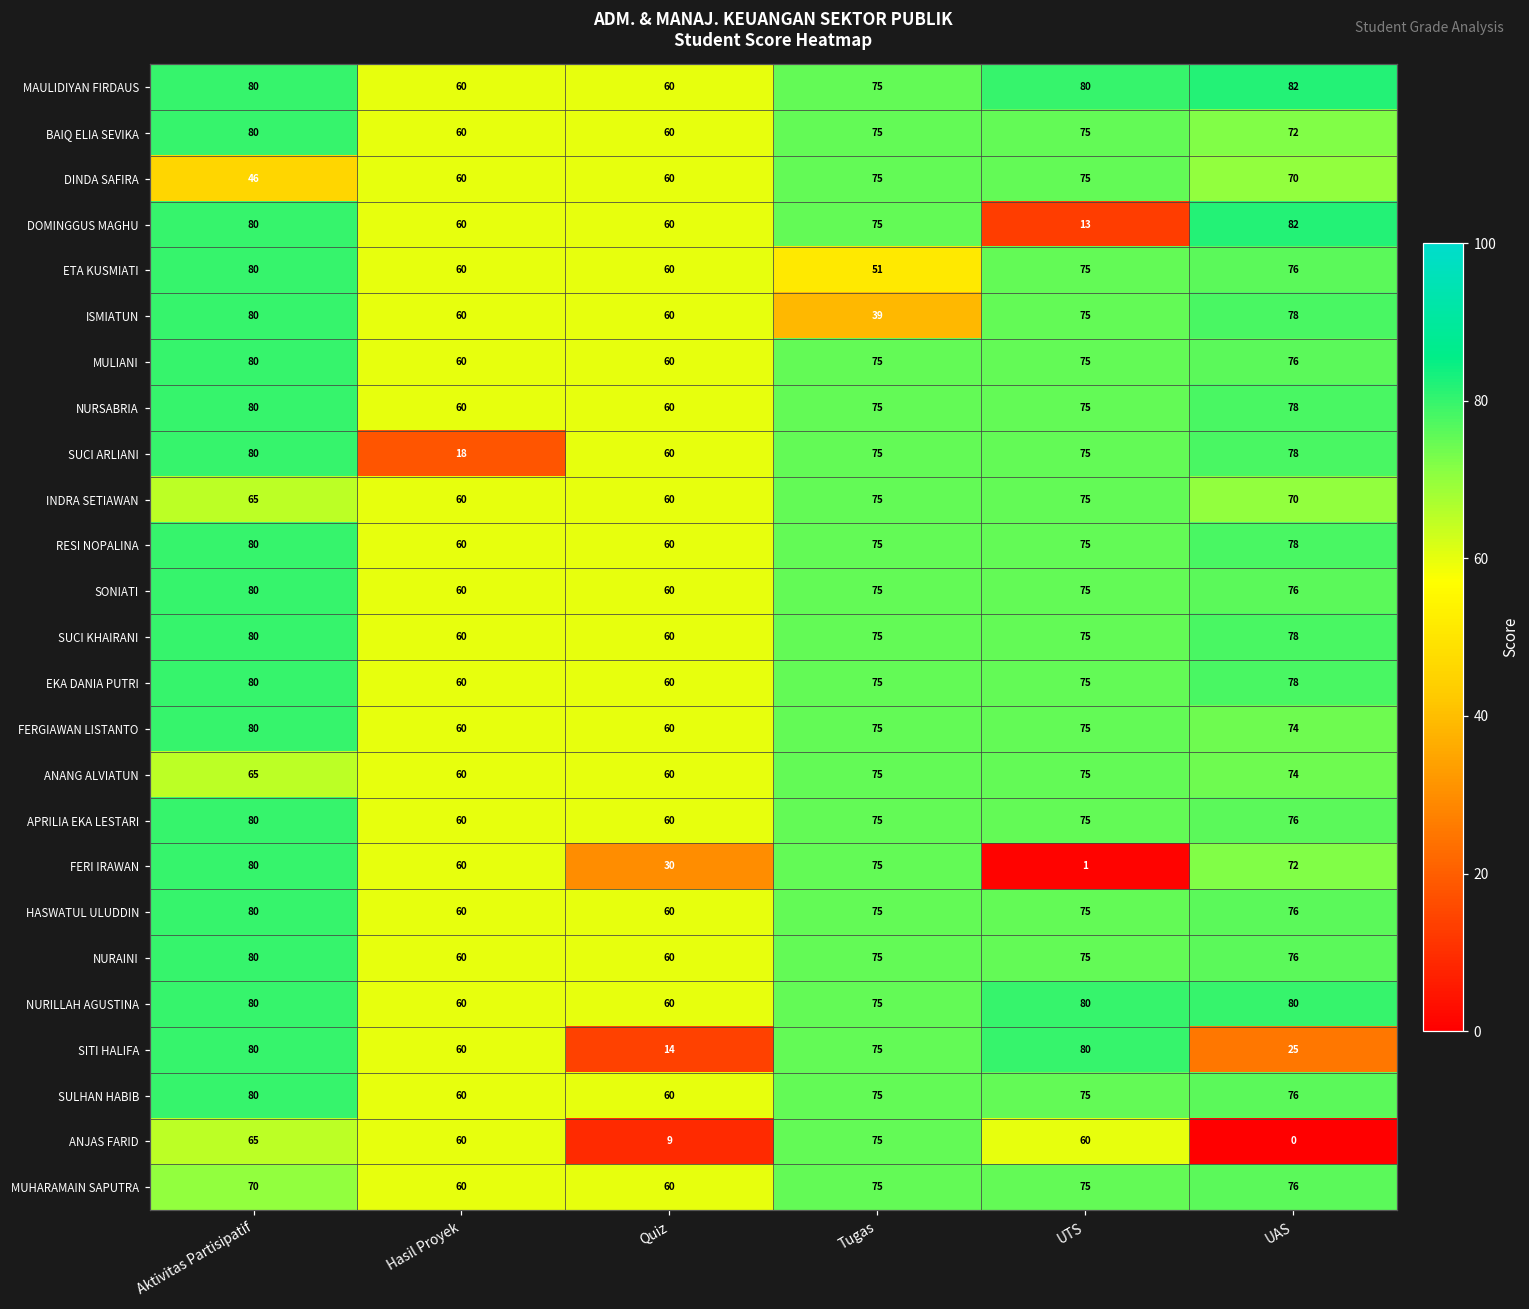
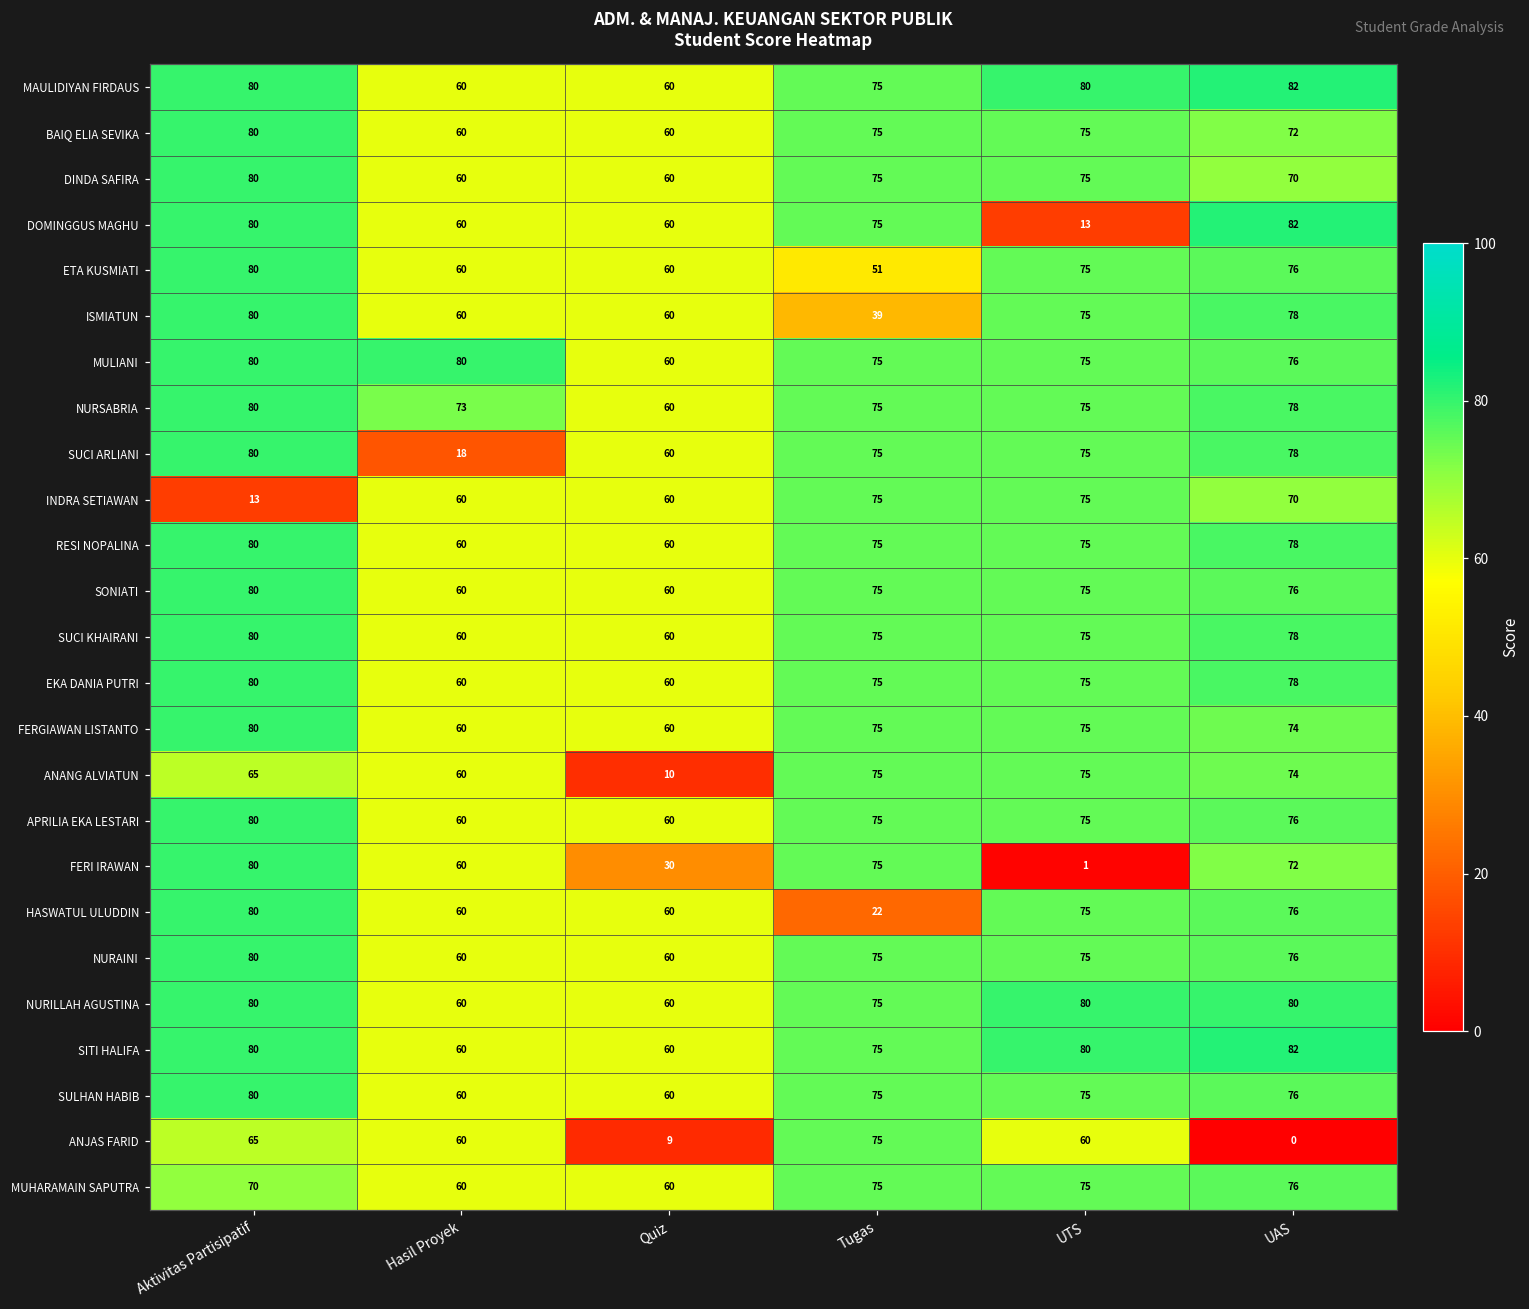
DINDA SAFIRA, Aktivitas Partisipatif: 46 -> 80
MULIANI, Hasil Proyek: 60 -> 80
NURSABRIA, Hasil Proyek: 60 -> 73
INDRA SETIAWAN, Aktivitas Partisipatif: 65 -> 13
ANANG ALVIATUN, Quiz: 60 -> 10
HASWATUL ULUDDIN, Tugas: 75 -> 22
SITI HALIFA, Quiz: 14 -> 60
SITI HALIFA, UAS: 25 -> 82
